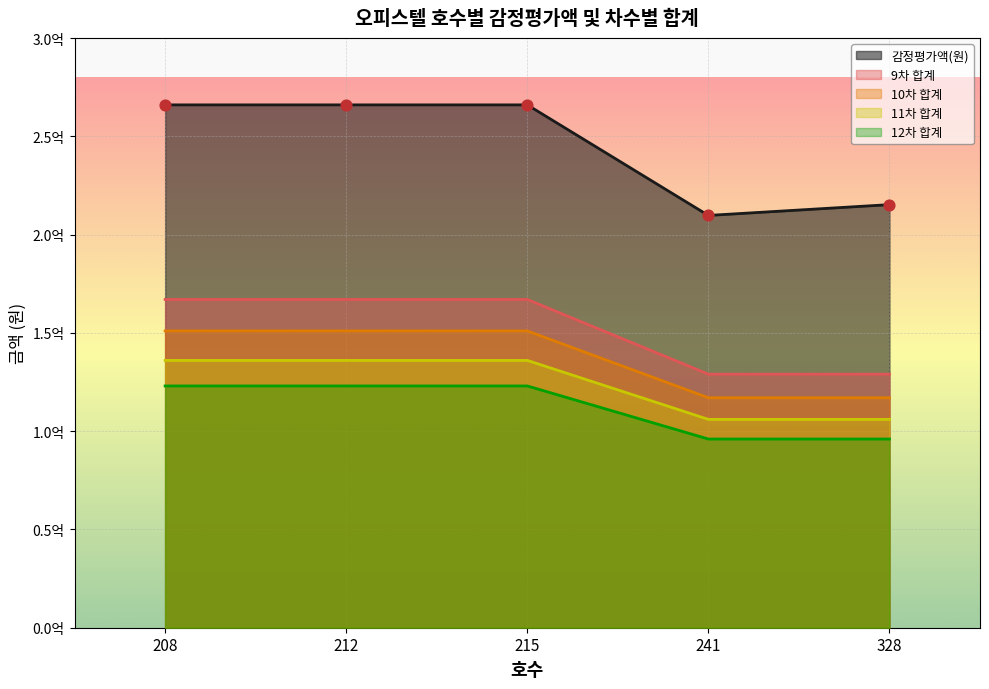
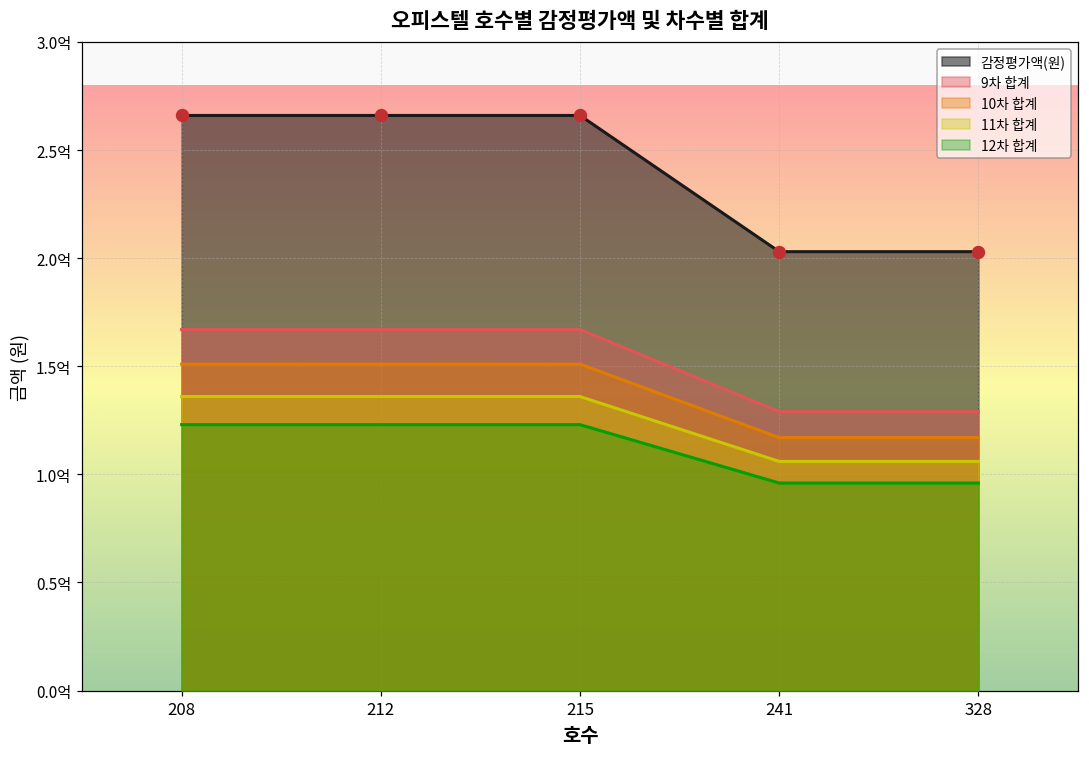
감정평가액(원), 241: 2.10억 -> 2.03억
감정평가액(원), 328: 2.15억 -> 2.03억
